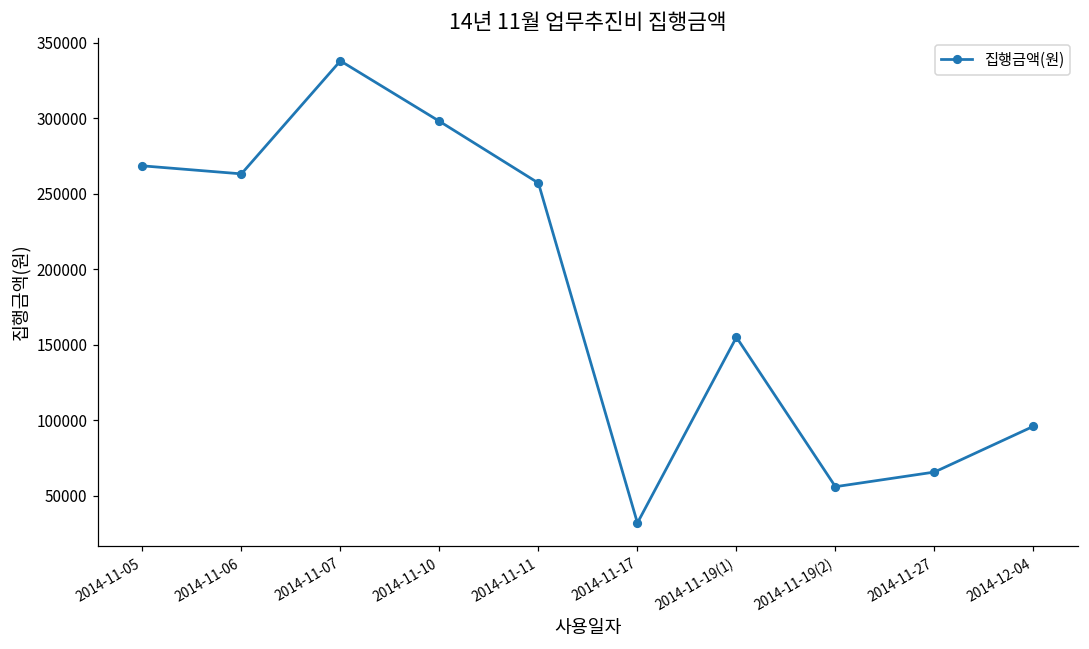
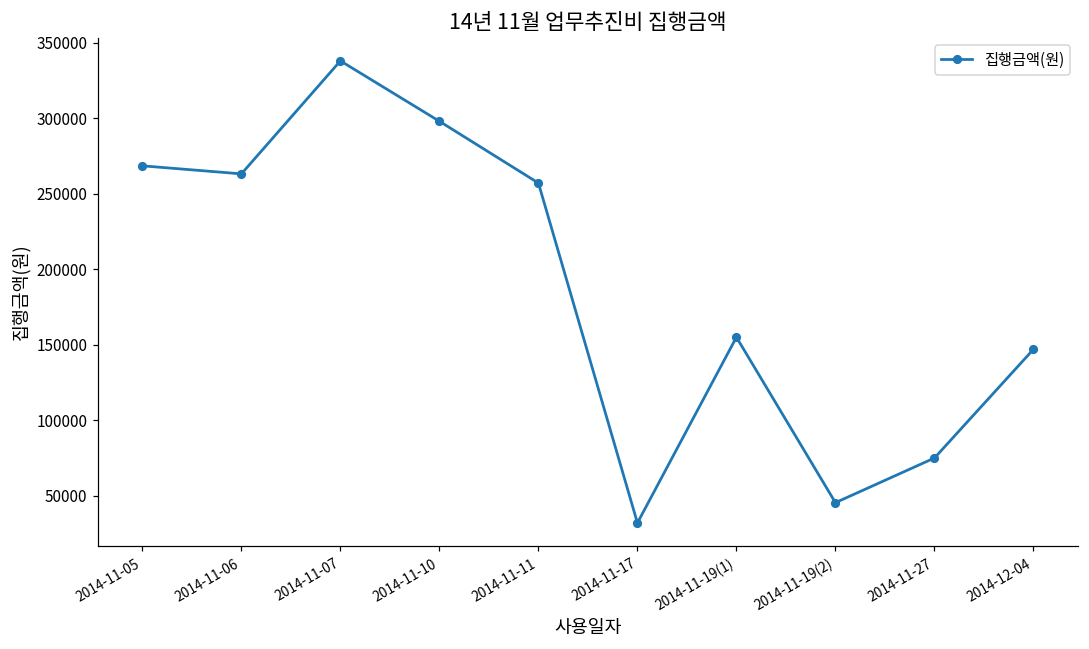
2014-11-19(2): 56000 -> 45000
2014-11-27: 66000 -> 75000
2014-12-04: 96000 -> 147000
